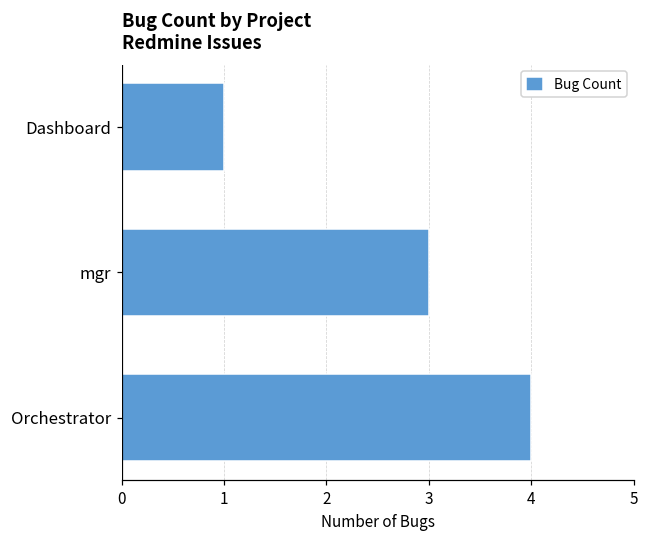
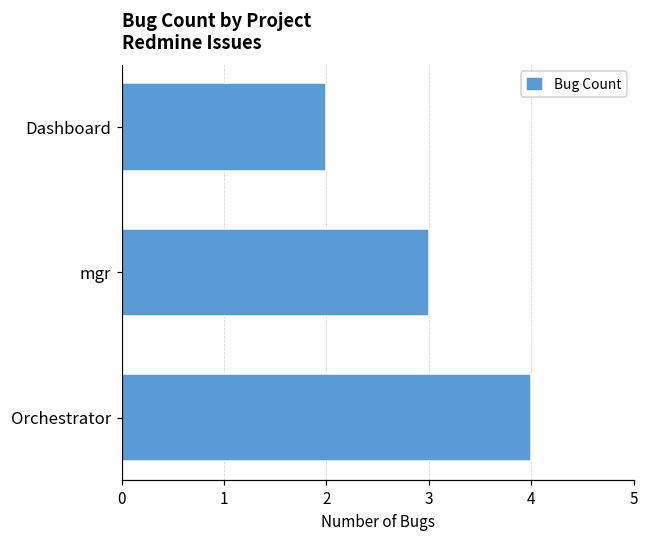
Dashboard: 1 -> 2
